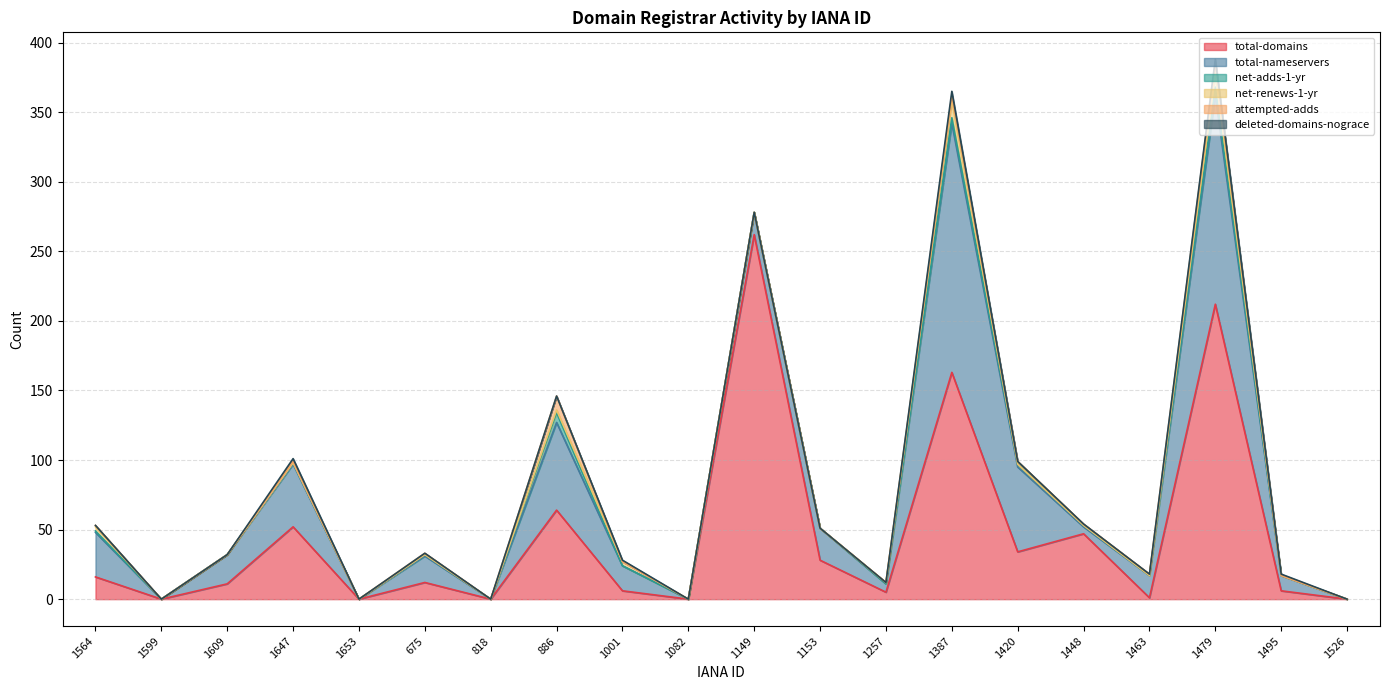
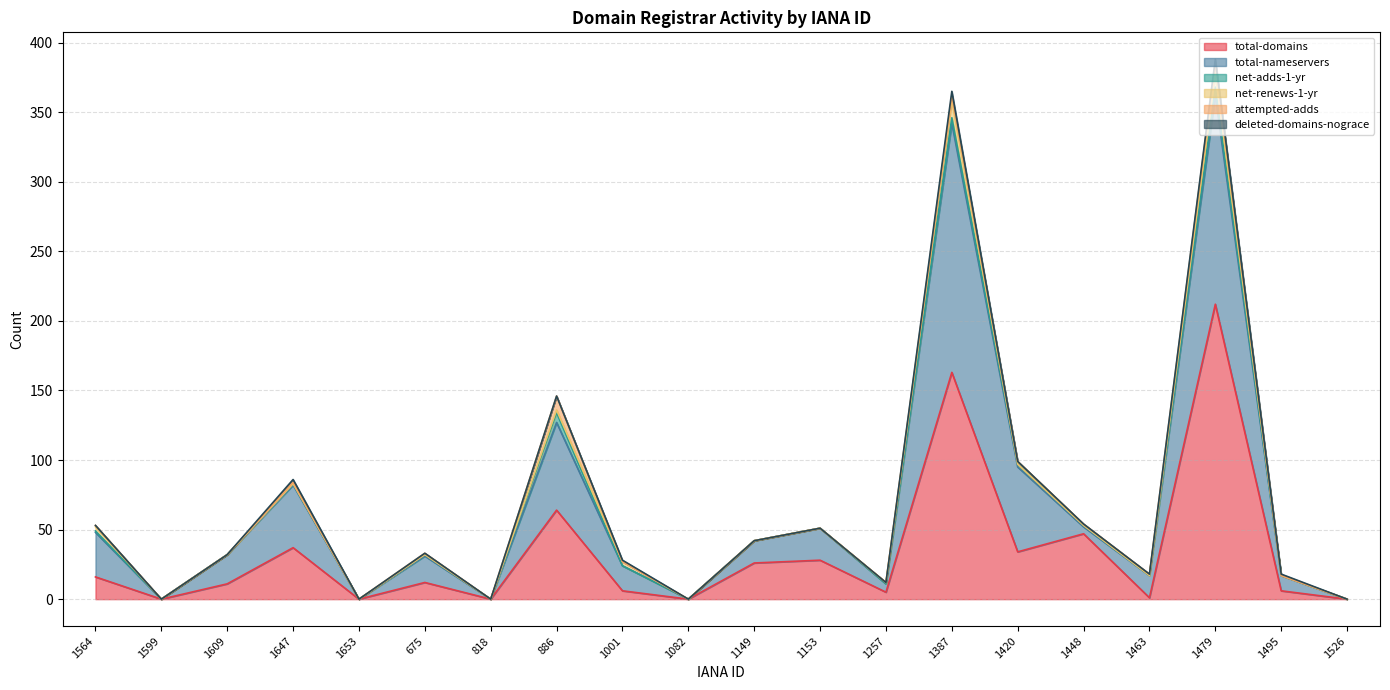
total-domains, 1647: 52 -> 37
total-domains, 1149: 262 -> 26
